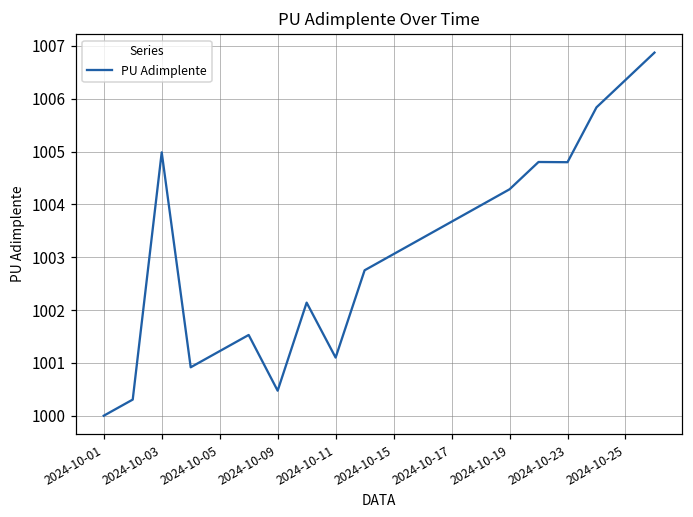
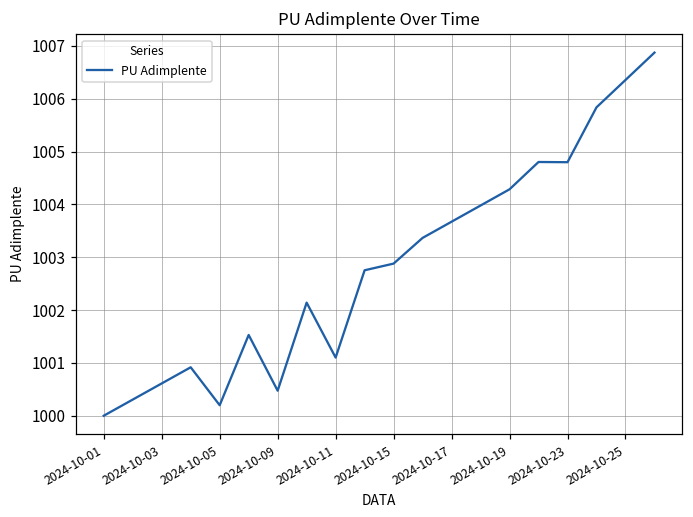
2024-10-03: 1005.0 -> 1000.6
2024-10-05: 1001.2 -> 1000.2
2024-10-15: 1003.1 -> 1002.9
